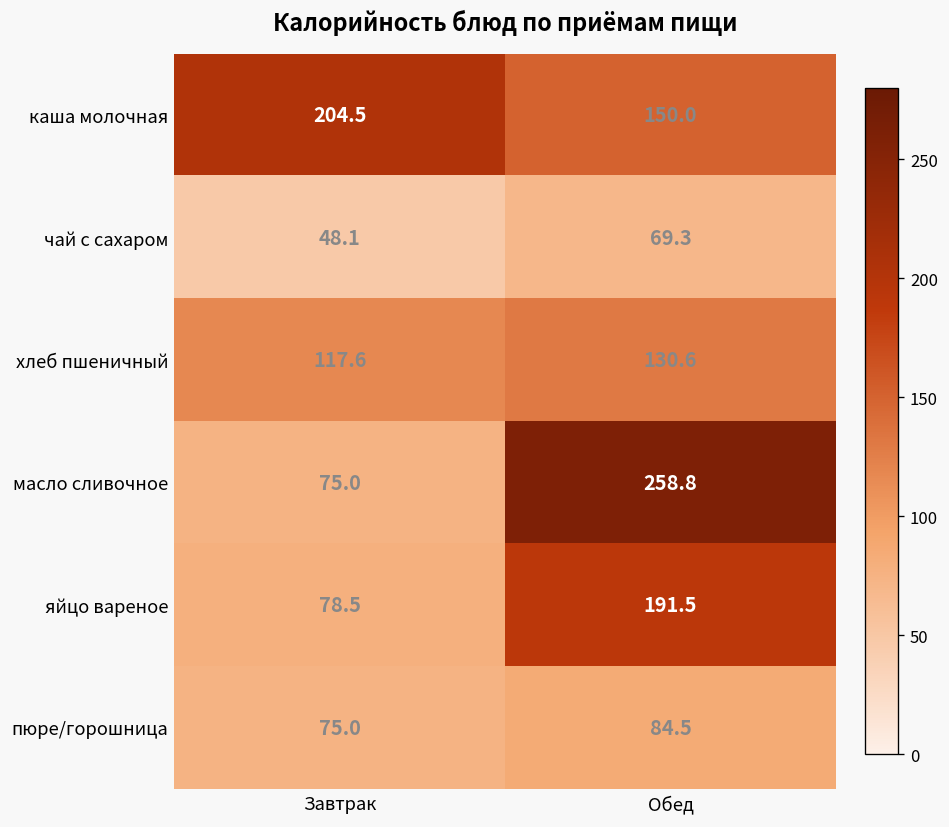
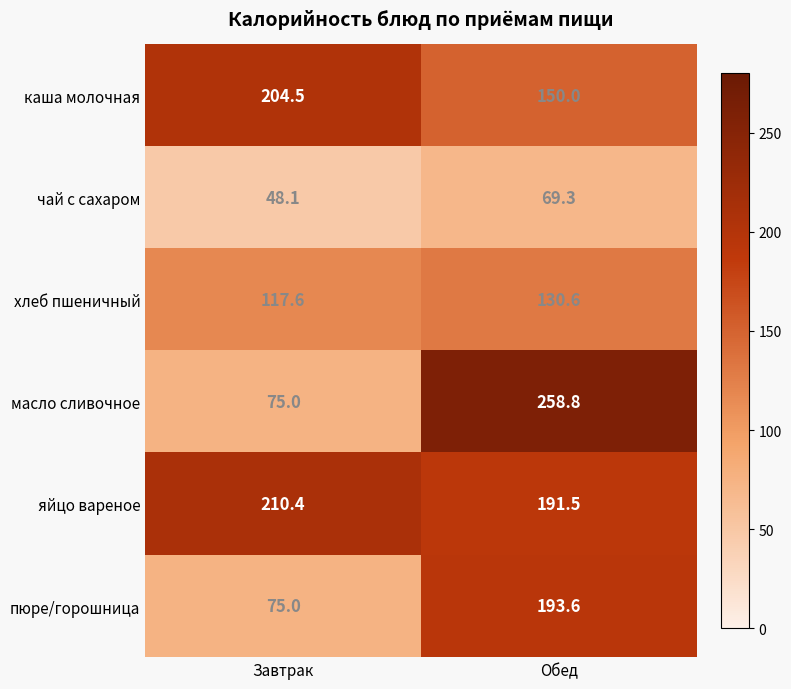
яйцо вареное, Завтрак: 78.5 -> 210.4
пюре/горошница, Обед: 84.5 -> 193.6
